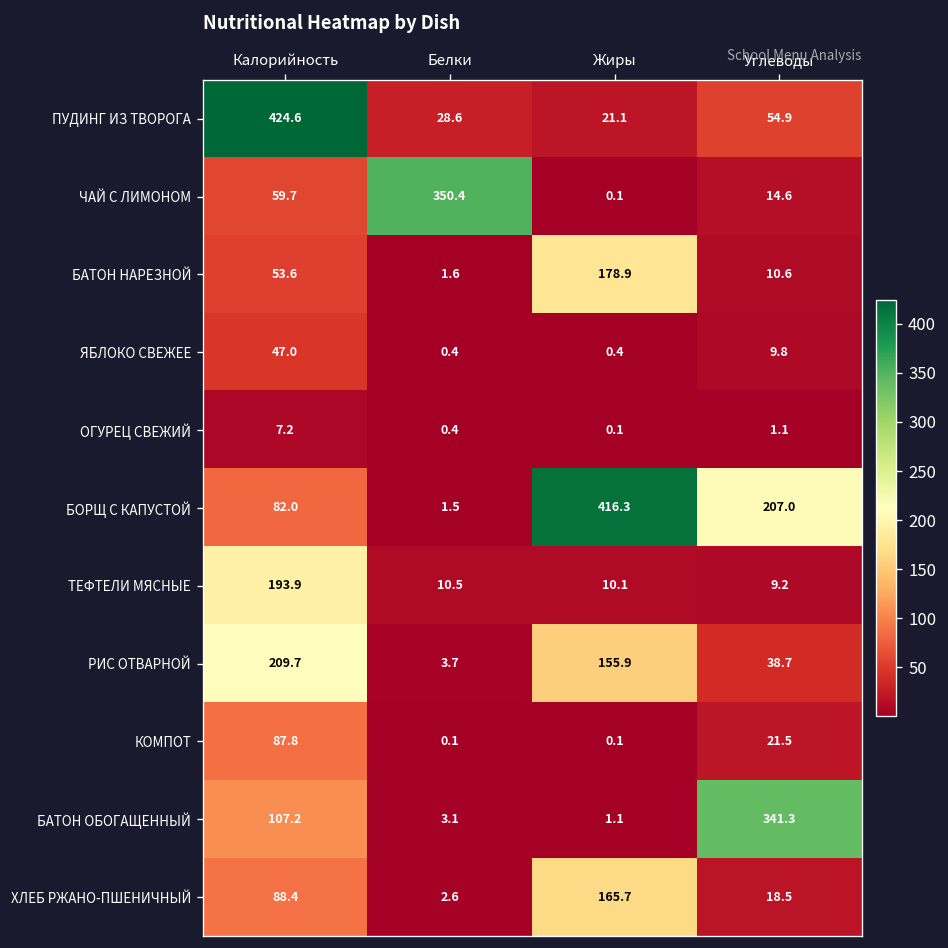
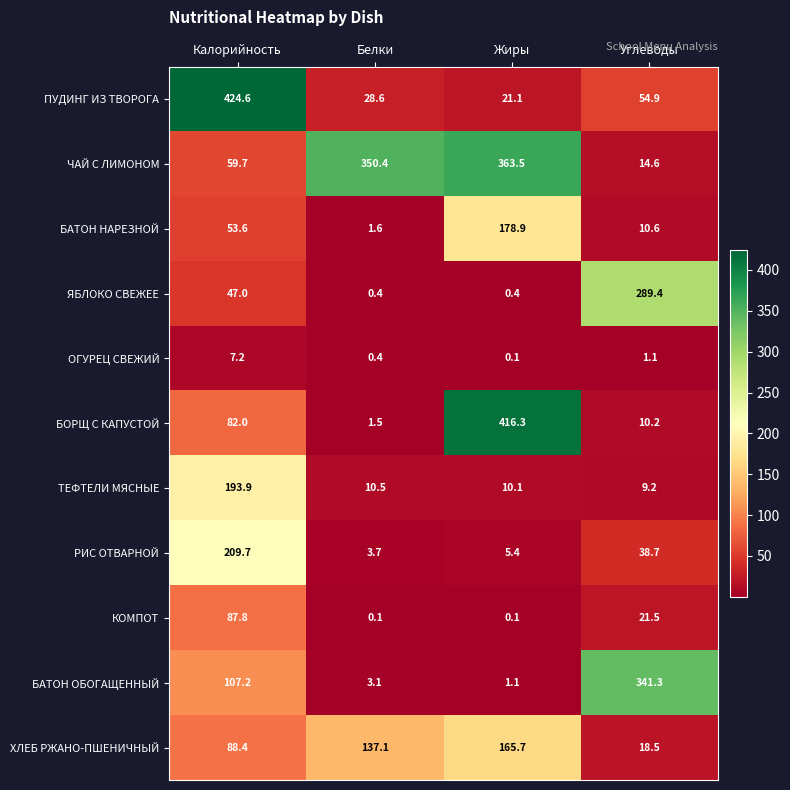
ЧАЙ С ЛИМОНОМ, Жиры: 0.1 -> 363.5
ЯБЛОКО СВЕЖЕЕ, Углеводы: 9.8 -> 289.4
БОРЩ С КАПУСТОЙ, Углеводы: 207.0 -> 10.2
РИС ОТВАРНОЙ, Жиры: 155.9 -> 5.4
ХЛЕБ РЖАНО-ПШЕНИЧНЫЙ, Белки: 2.6 -> 137.1
